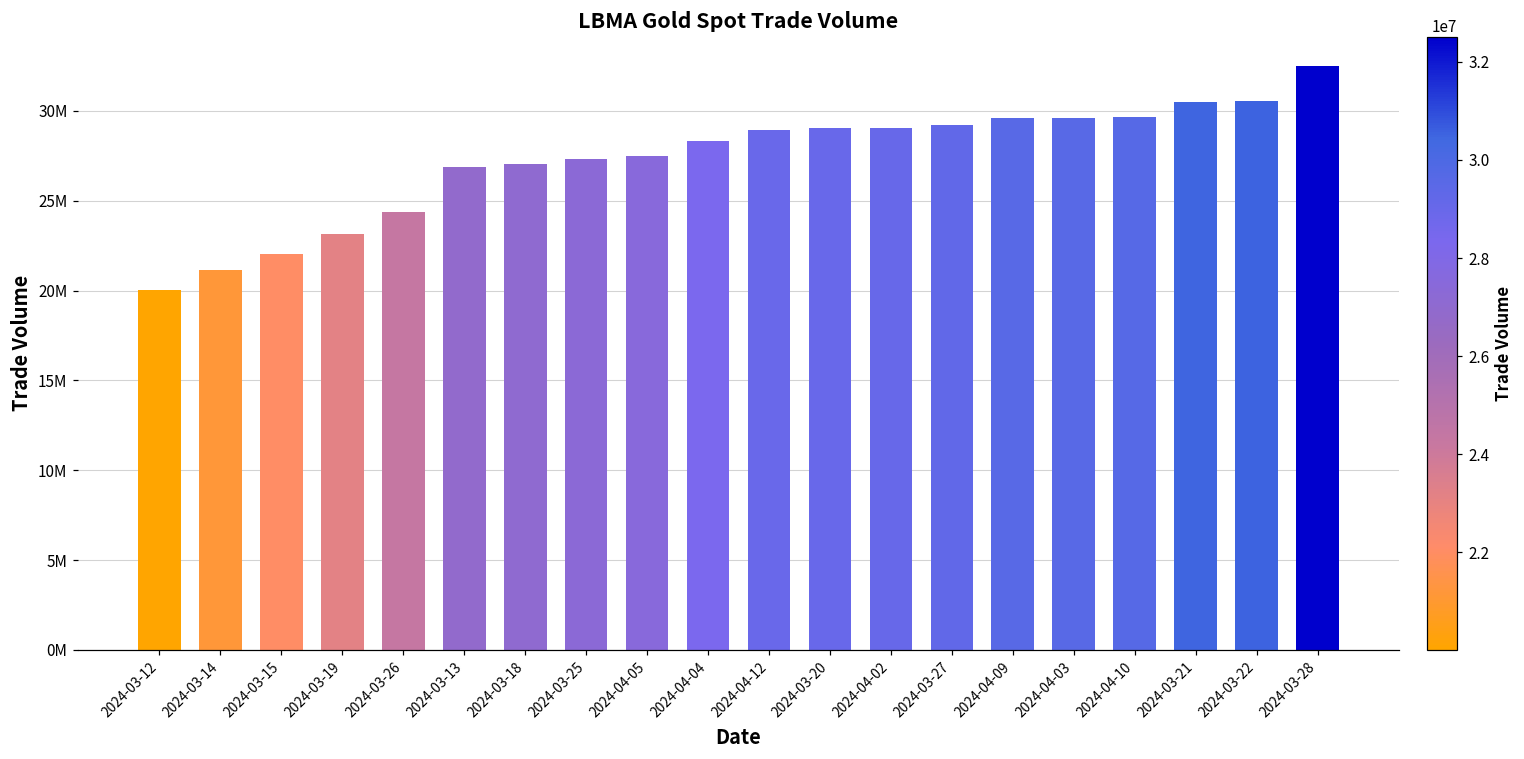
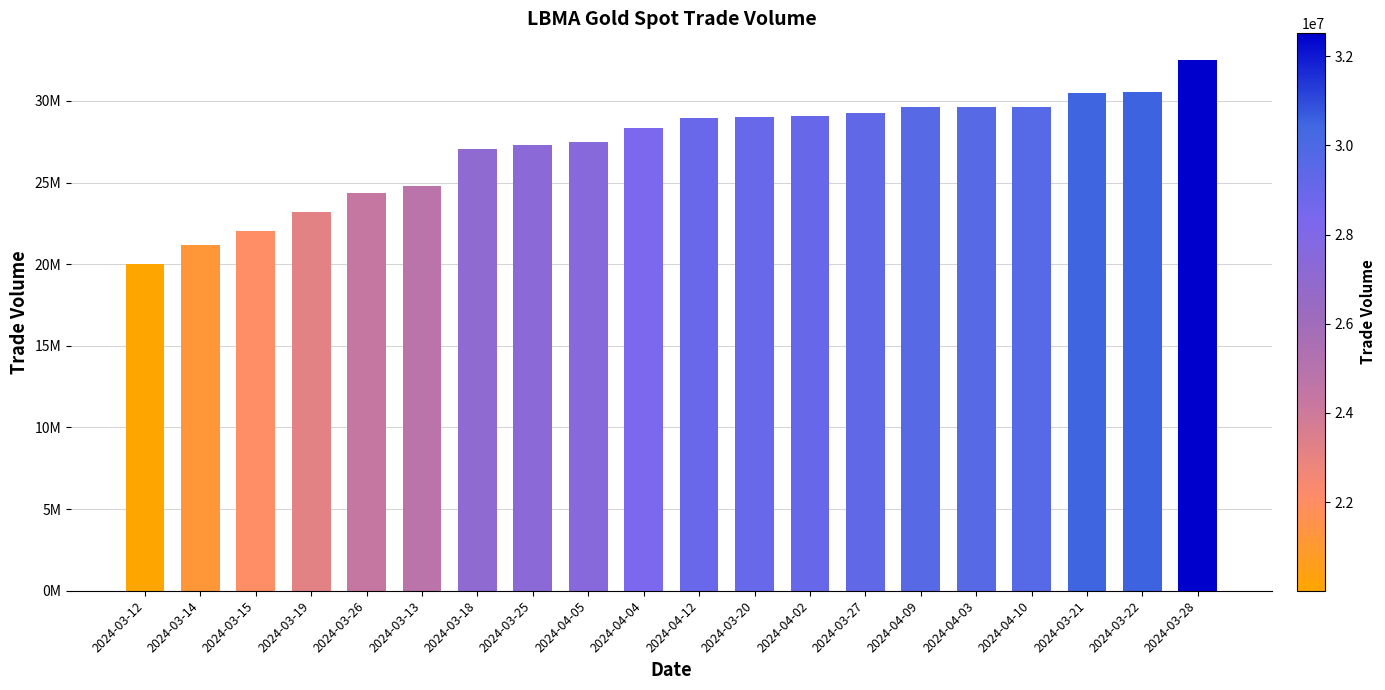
2024-03-13: 26900000 -> 24800000
